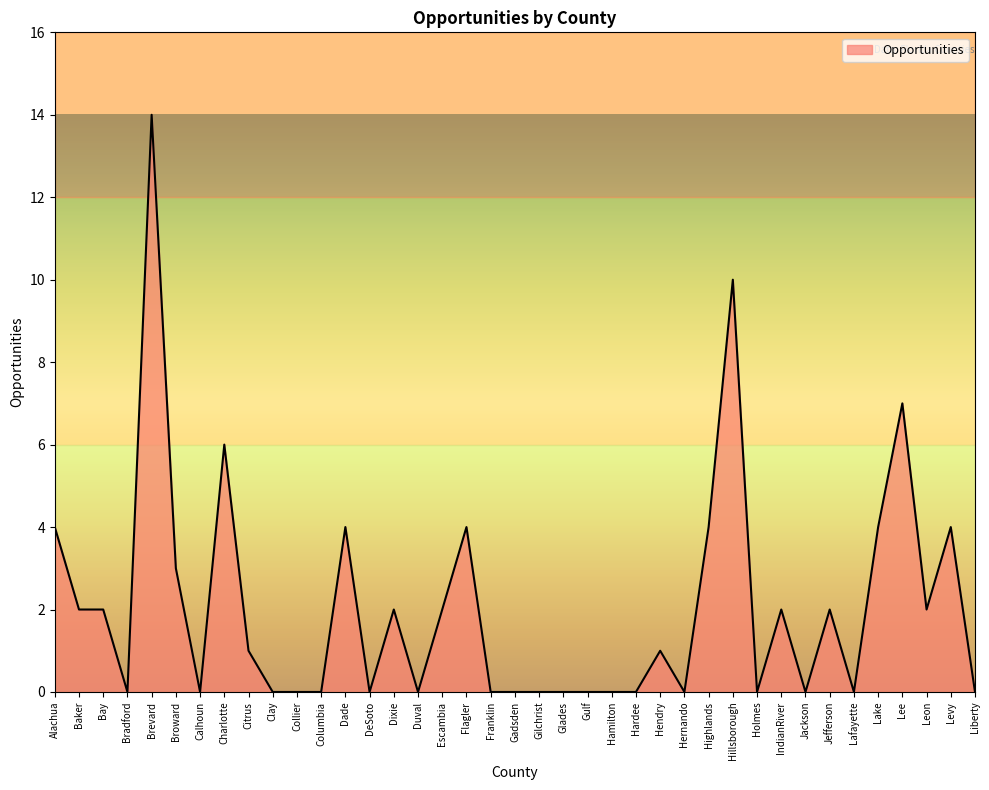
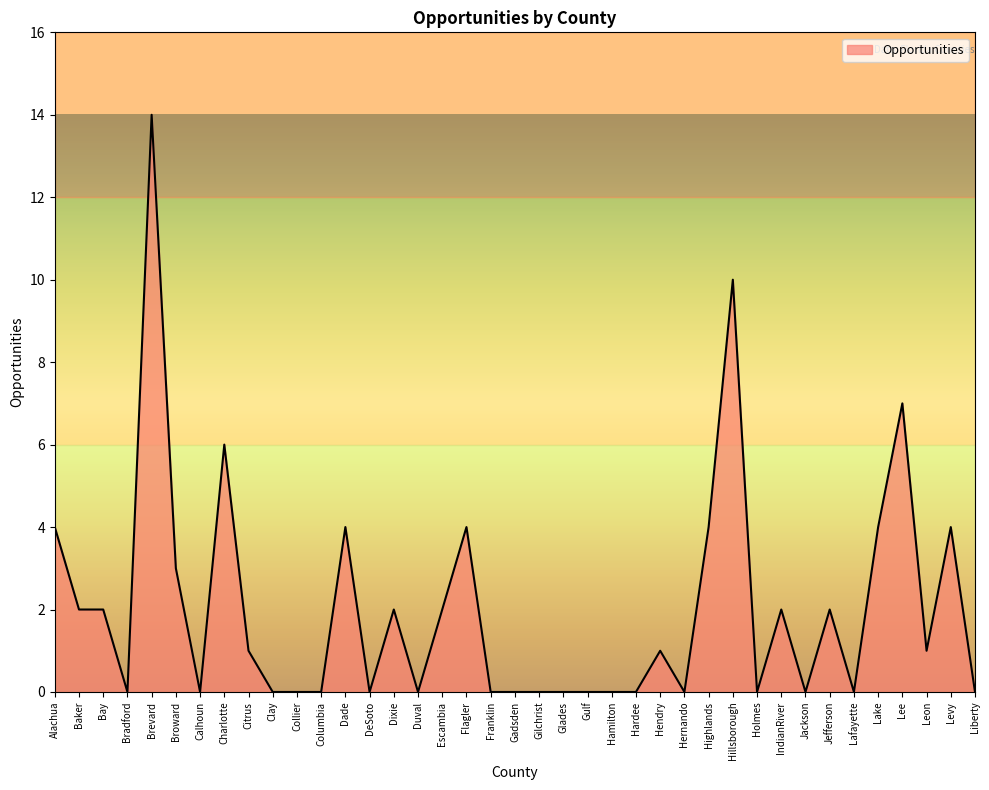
Leon: 2 -> 1
